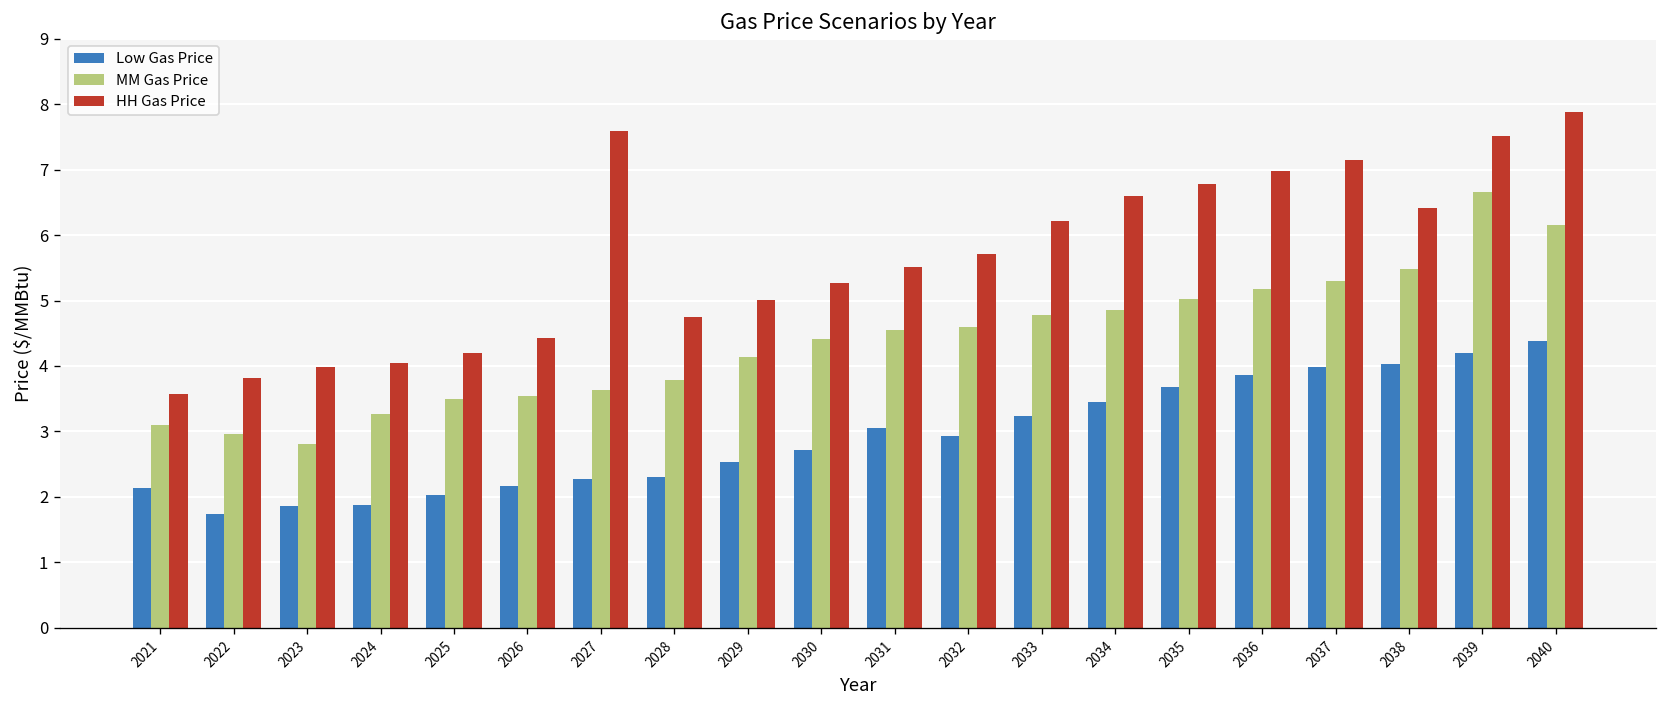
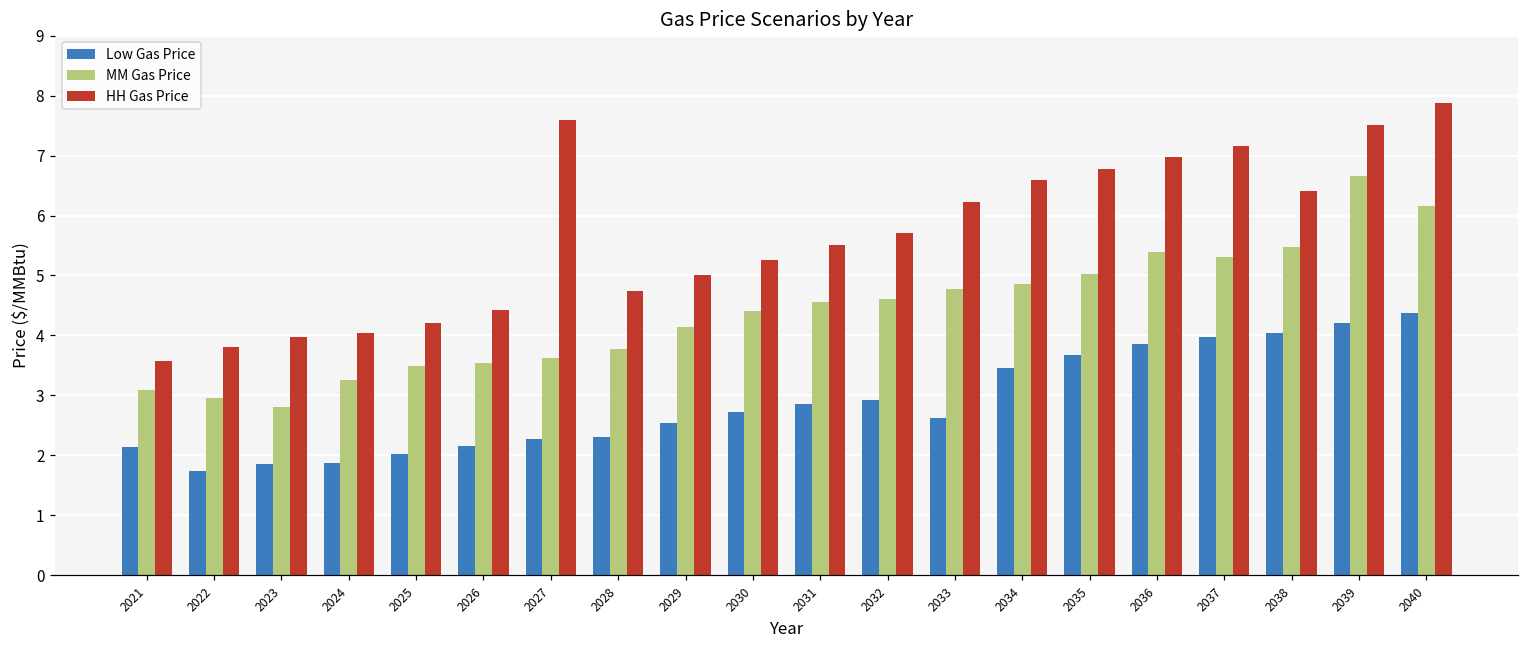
Low Gas Price, 2031: 3.0 -> 2.9
Low Gas Price, 2033: 3.2 -> 2.6
MM Gas Price, 2036: 5.2 -> 5.4
